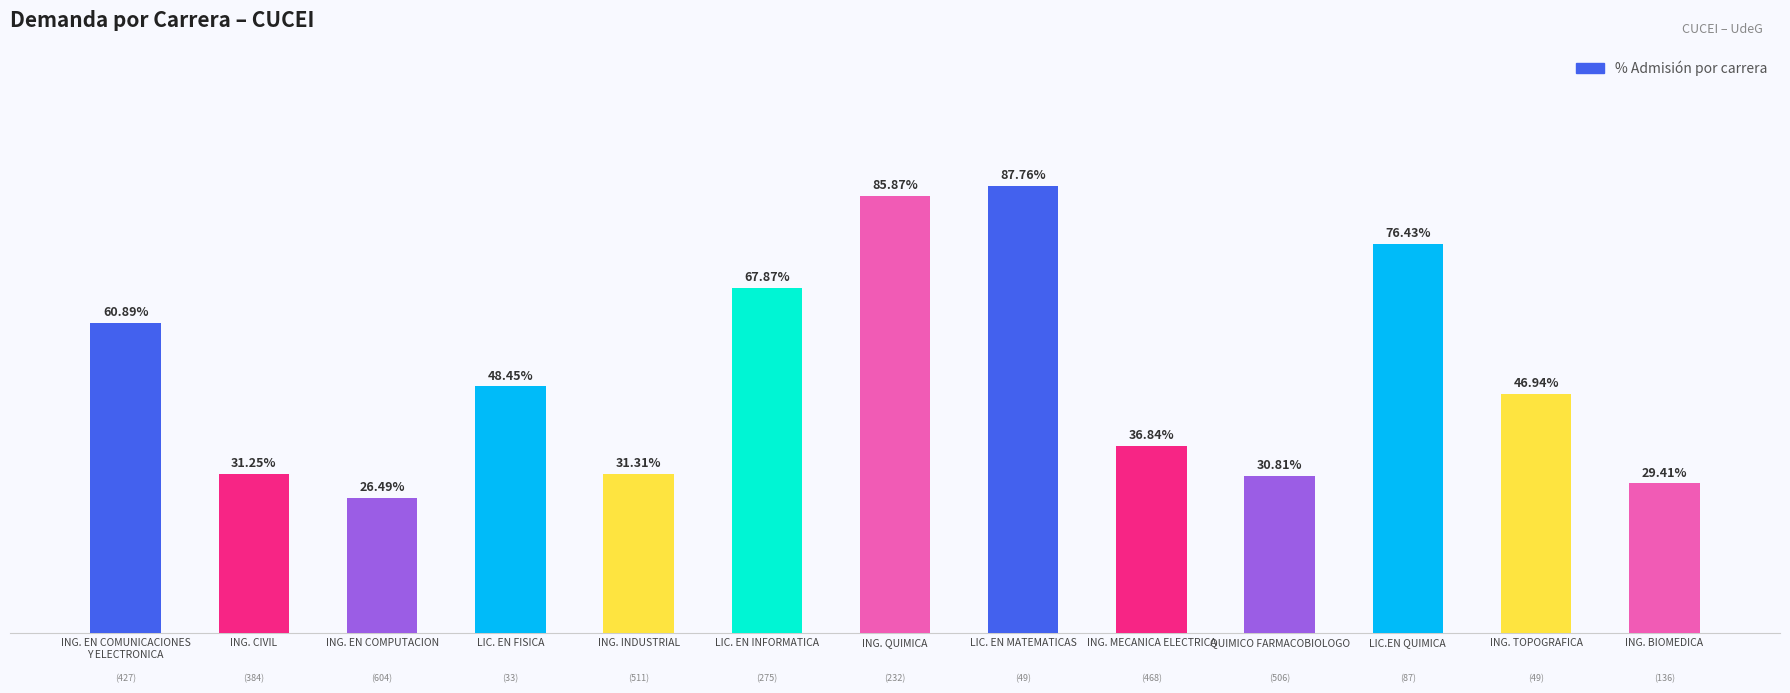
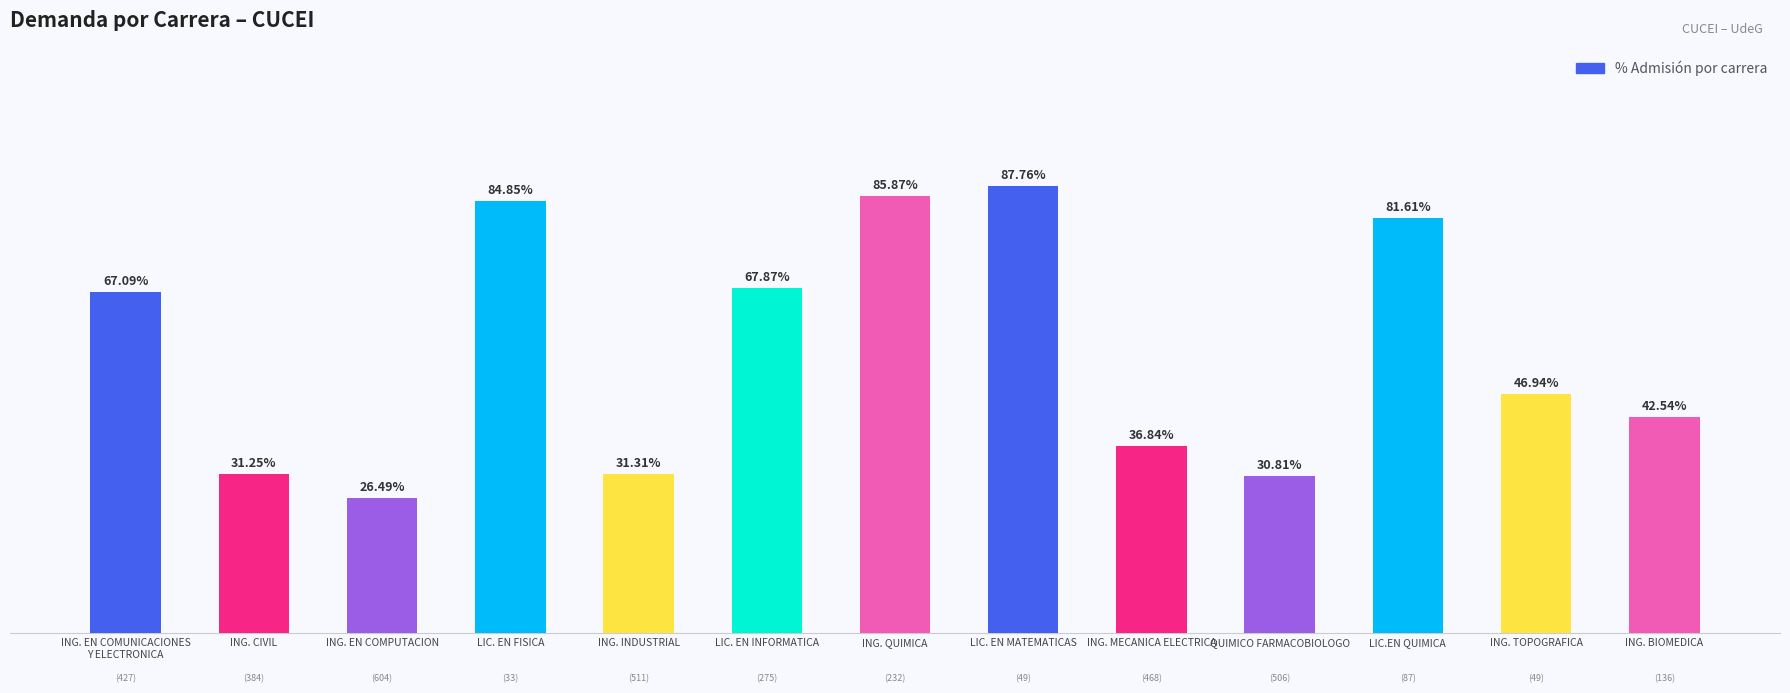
ING. EN COMUNICACIONES Y ELECTRONICA: 60.89% -> 67.09%
LIC. EN FISICA: 48.45% -> 84.85%
LIC.EN QUIMICA: 76.43% -> 81.61%
ING. BIOMEDICA: 29.41% -> 42.54%
